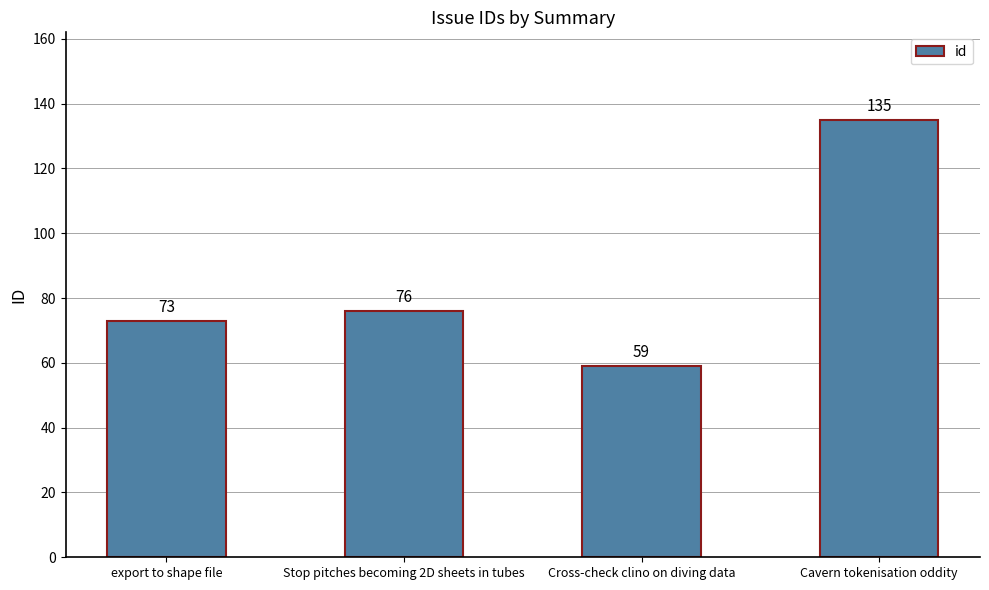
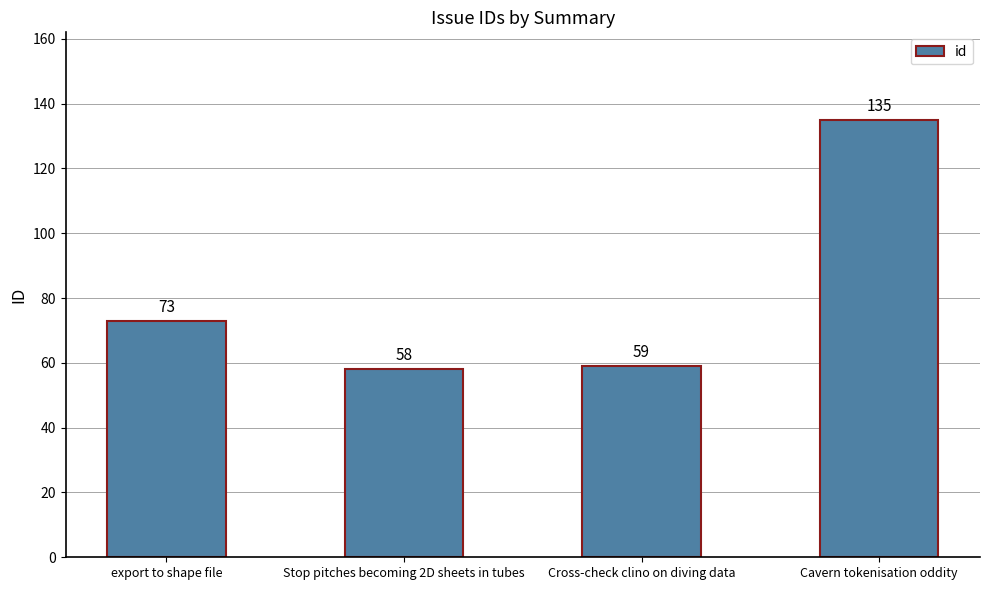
Stop pitches becoming 2D sheets in tubes: 76 -> 58
